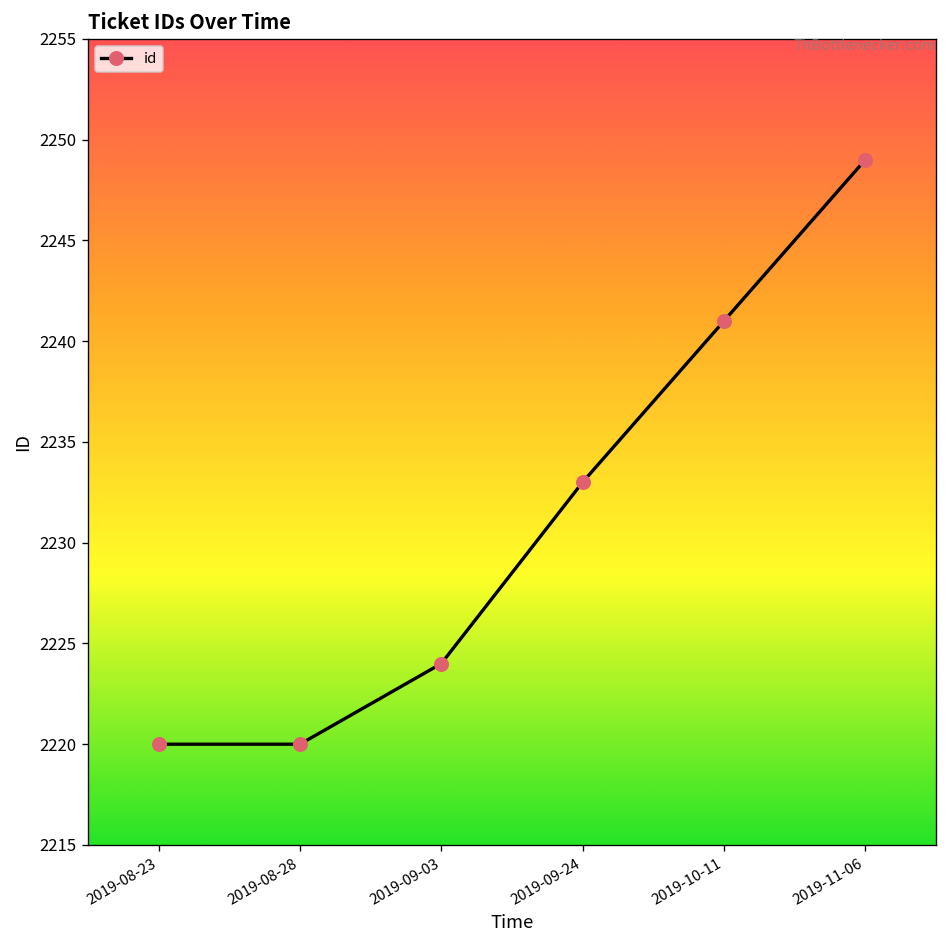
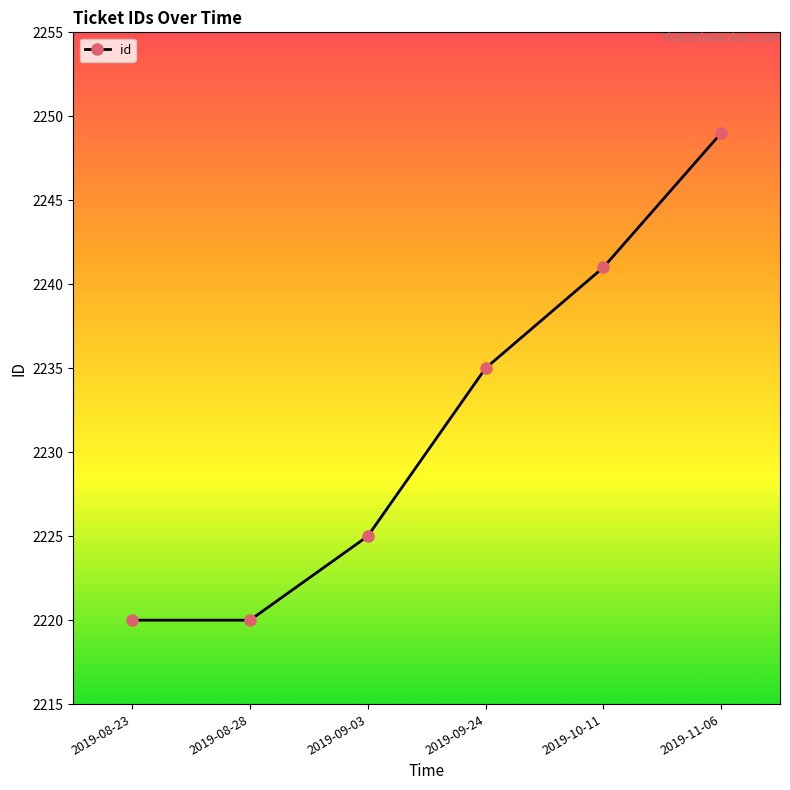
2019-09-03: 2224 -> 2225
2019-09-24: 2233 -> 2235
